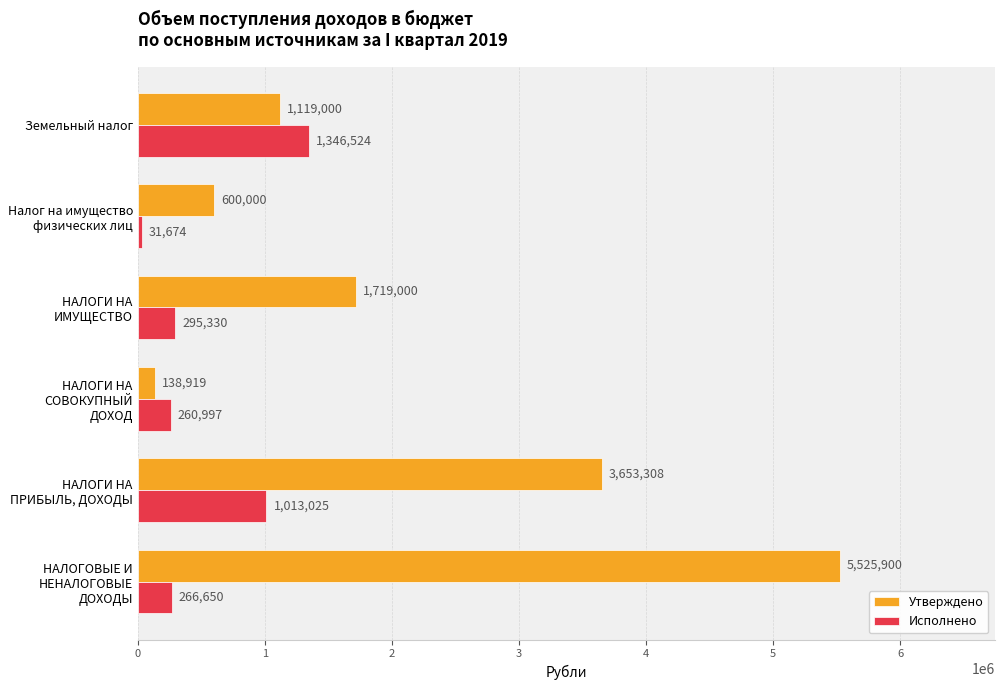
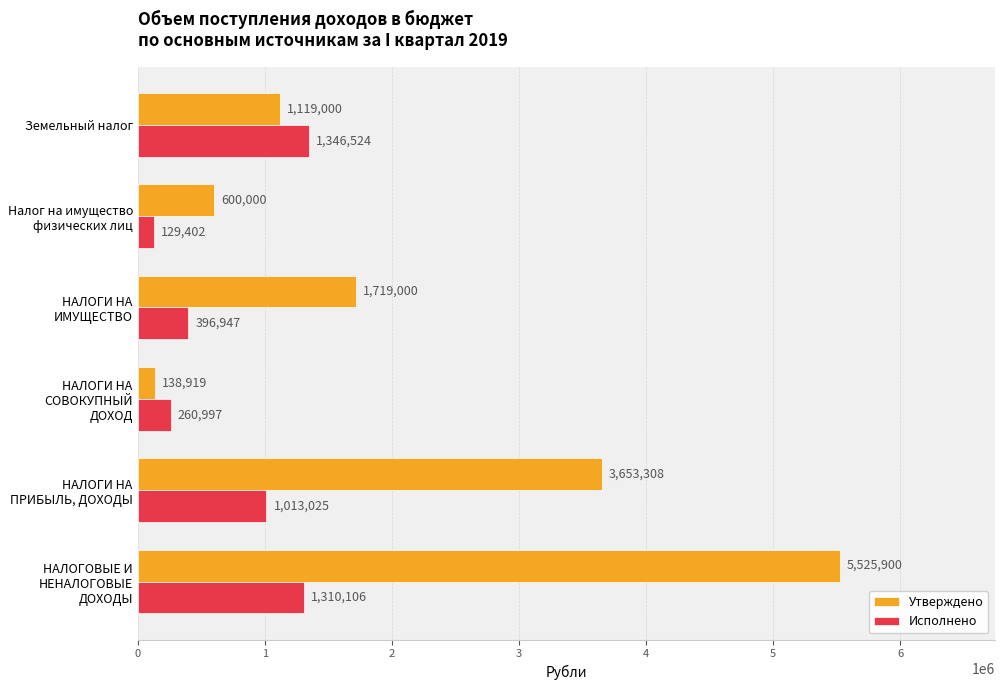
Исполнено, Налог на имущество физических лиц: 31,674 -> 129,402
Исполнено, НАЛОГИ НА ИМУЩЕСТВО: 295,330 -> 396,947
Исполнено, НАЛОГОВЫЕ И НЕНАЛОГОВЫЕ ДОХОДЫ: 266,650 -> 1,310,106
